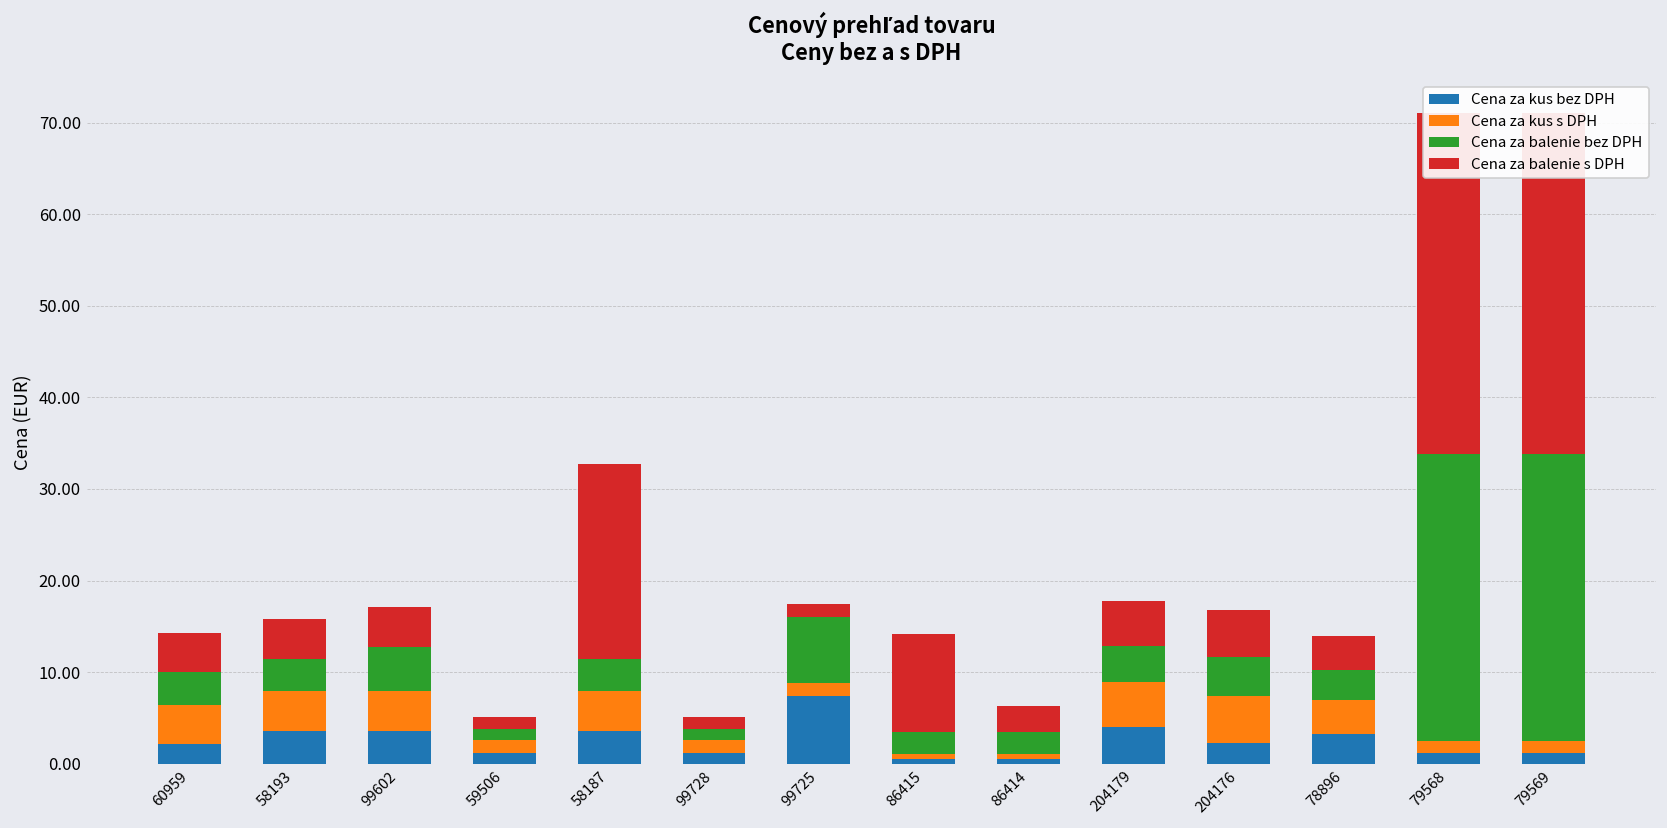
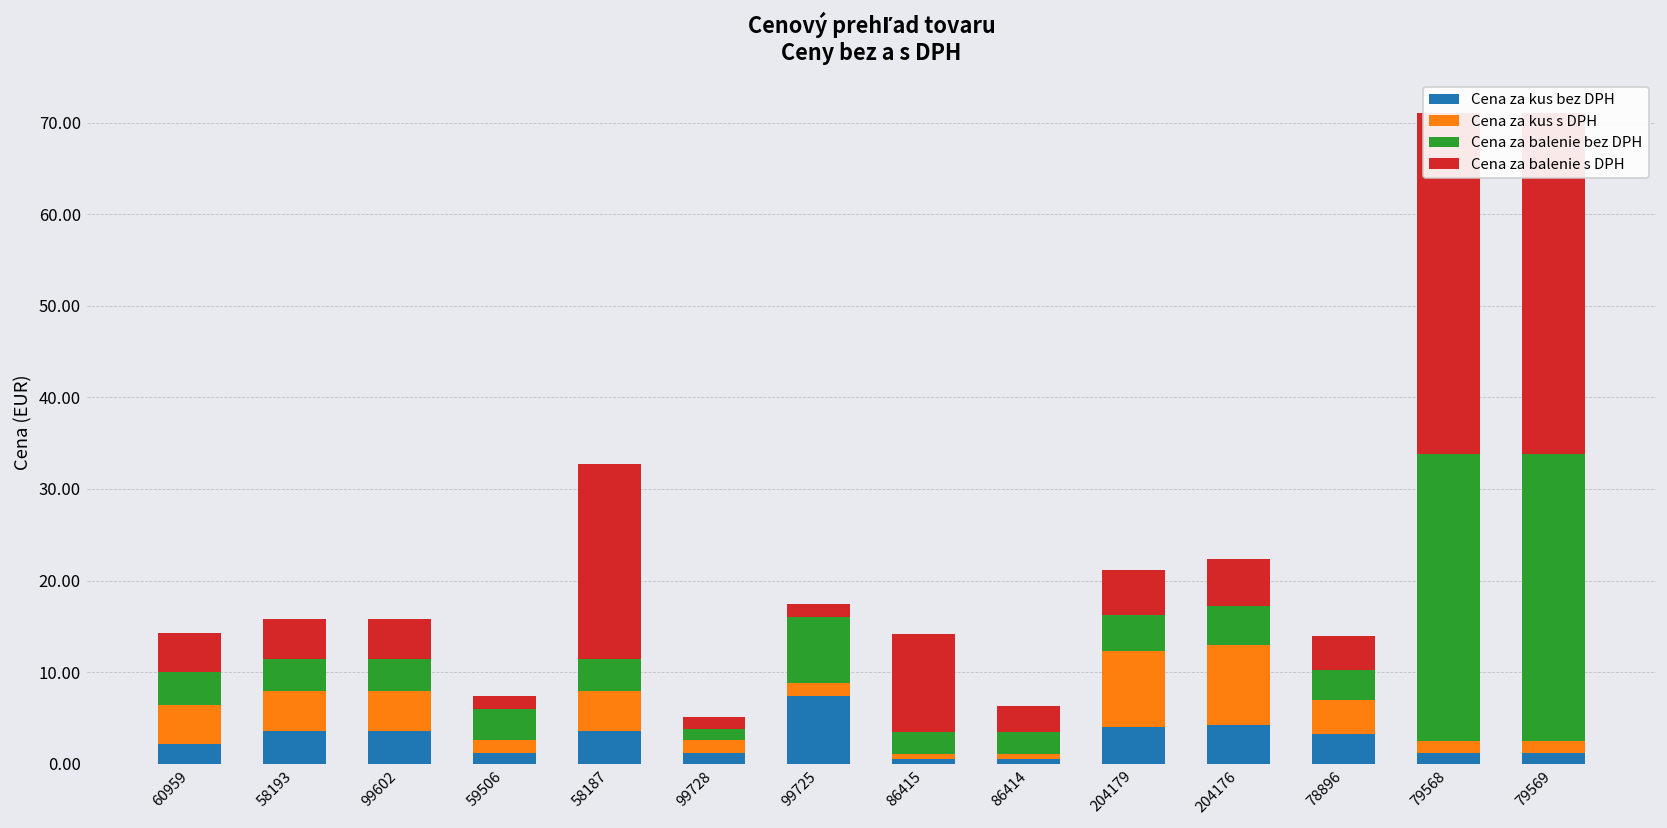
Cena za balenie bez DPH, 99602: 5 -> 4
Cena za balenie bez DPH, 59506: 1 -> 3
Cena za kus s DPH, 204179: 5 -> 8
Cena za kus bez DPH, 204176: 2 -> 4
Cena za kus s DPH, 204176: 5 -> 9
